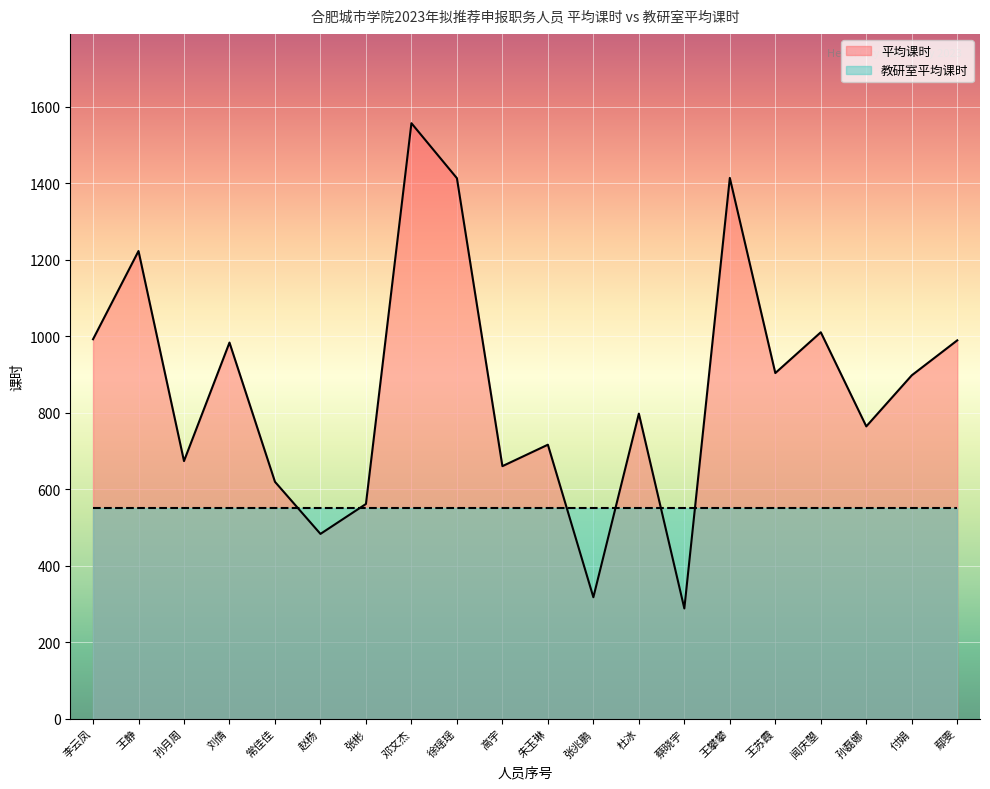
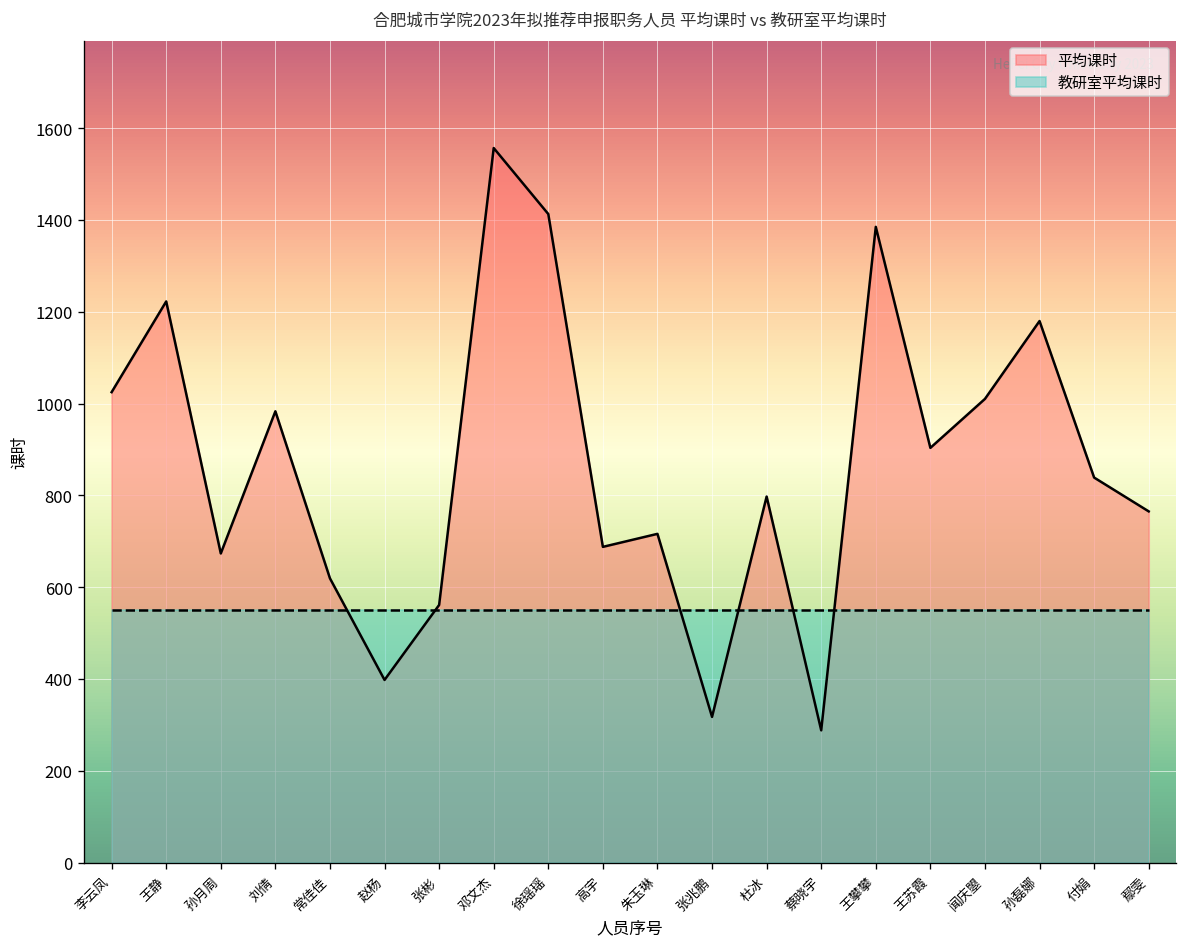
平均课时, 李云凤: 990 -> 1020
平均课时, 赵杨: 480 -> 400
平均课时, 高宇: 660 -> 690
平均课时, 王攀攀: 1410 -> 1380
平均课时, 孙磊娜: 760 -> 1180
平均课时, 付娟: 900 -> 840
平均课时, 鄢雯: 990 -> 770
